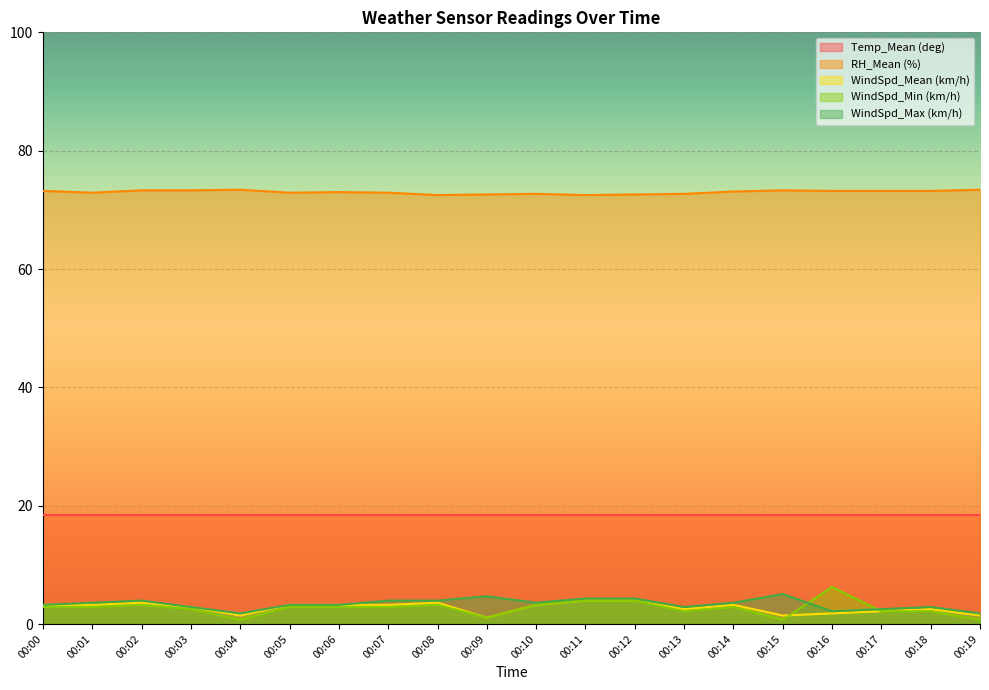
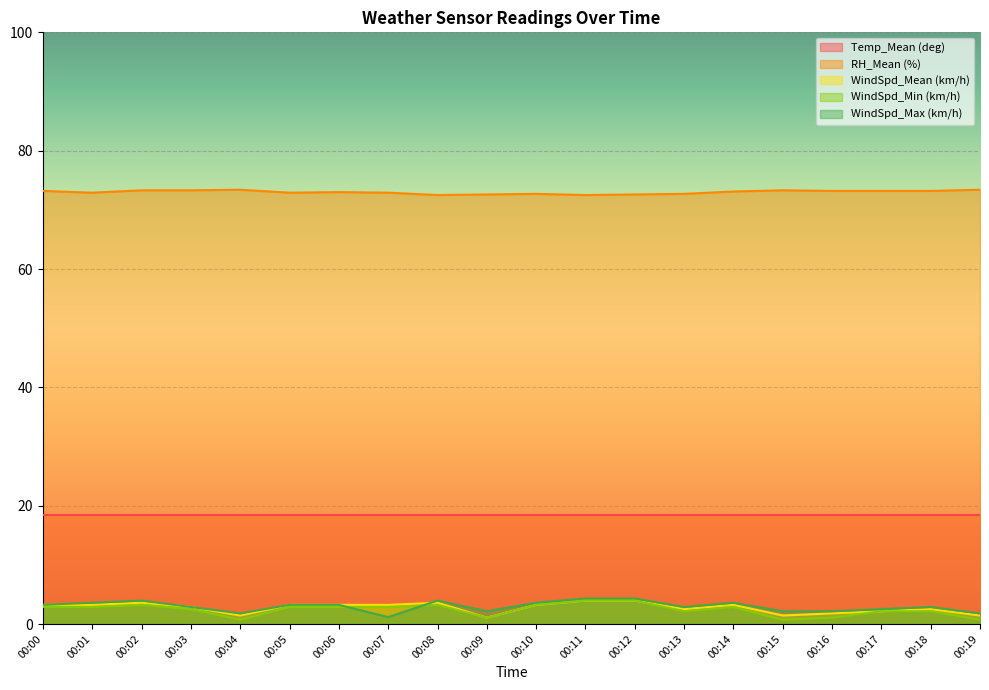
WindSpd_Max (km/h), 00:07: 4 -> 1
WindSpd_Max (km/h), 00:09: 5 -> 2
WindSpd_Max (km/h), 00:15: 5 -> 2
WindSpd_Min (km/h), 00:16: 6 -> 1
